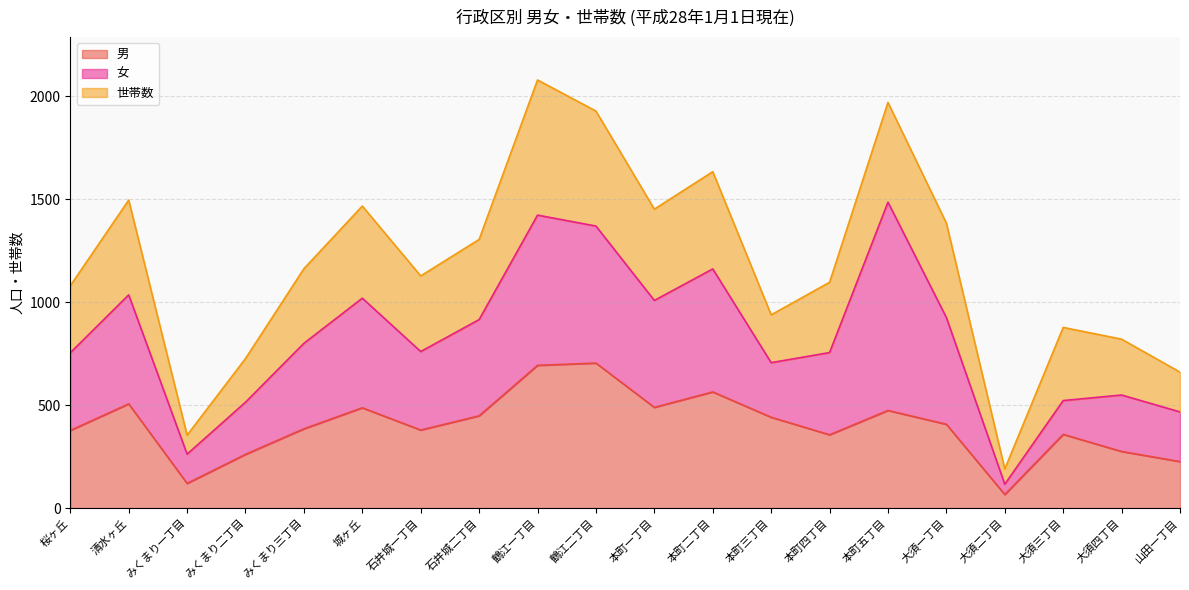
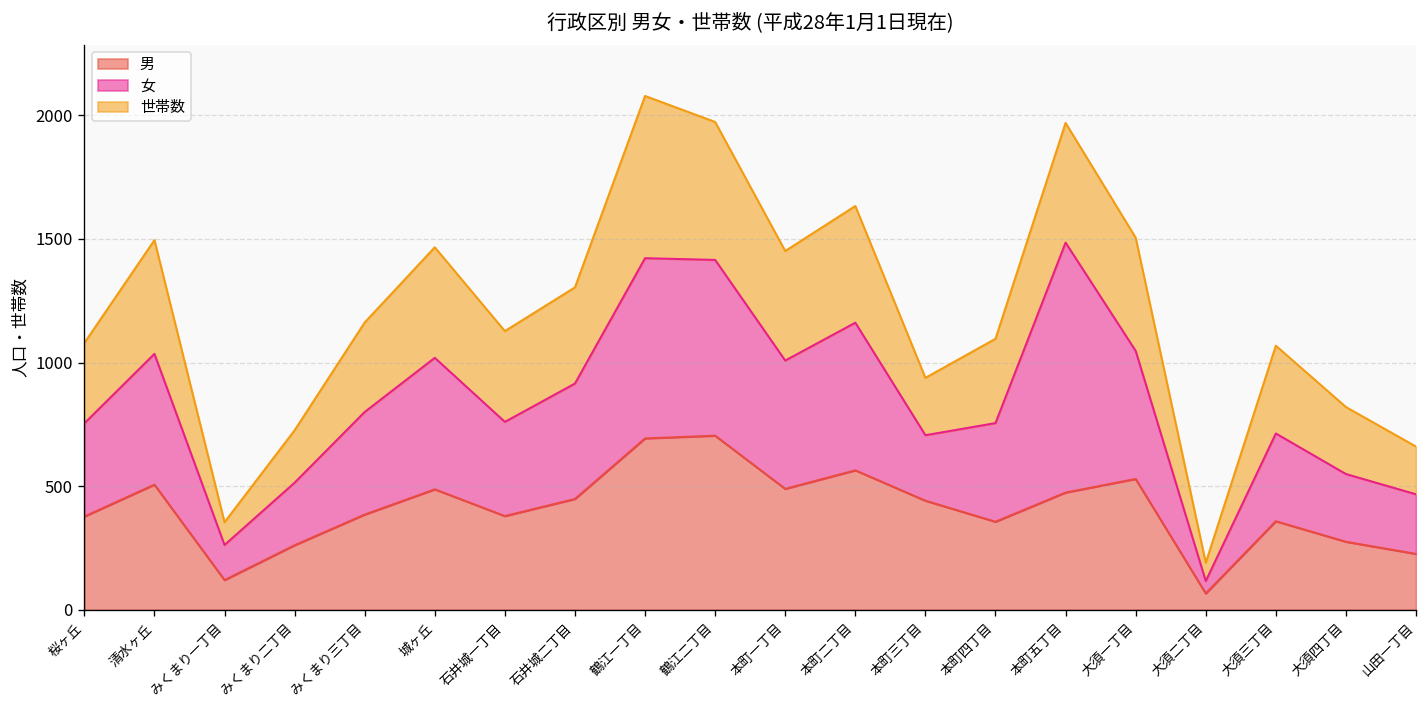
女, 鶴江二丁目: 670 -> 710
男, 大須一丁目: 410 -> 530
女, 大須三丁目: 160 -> 360
